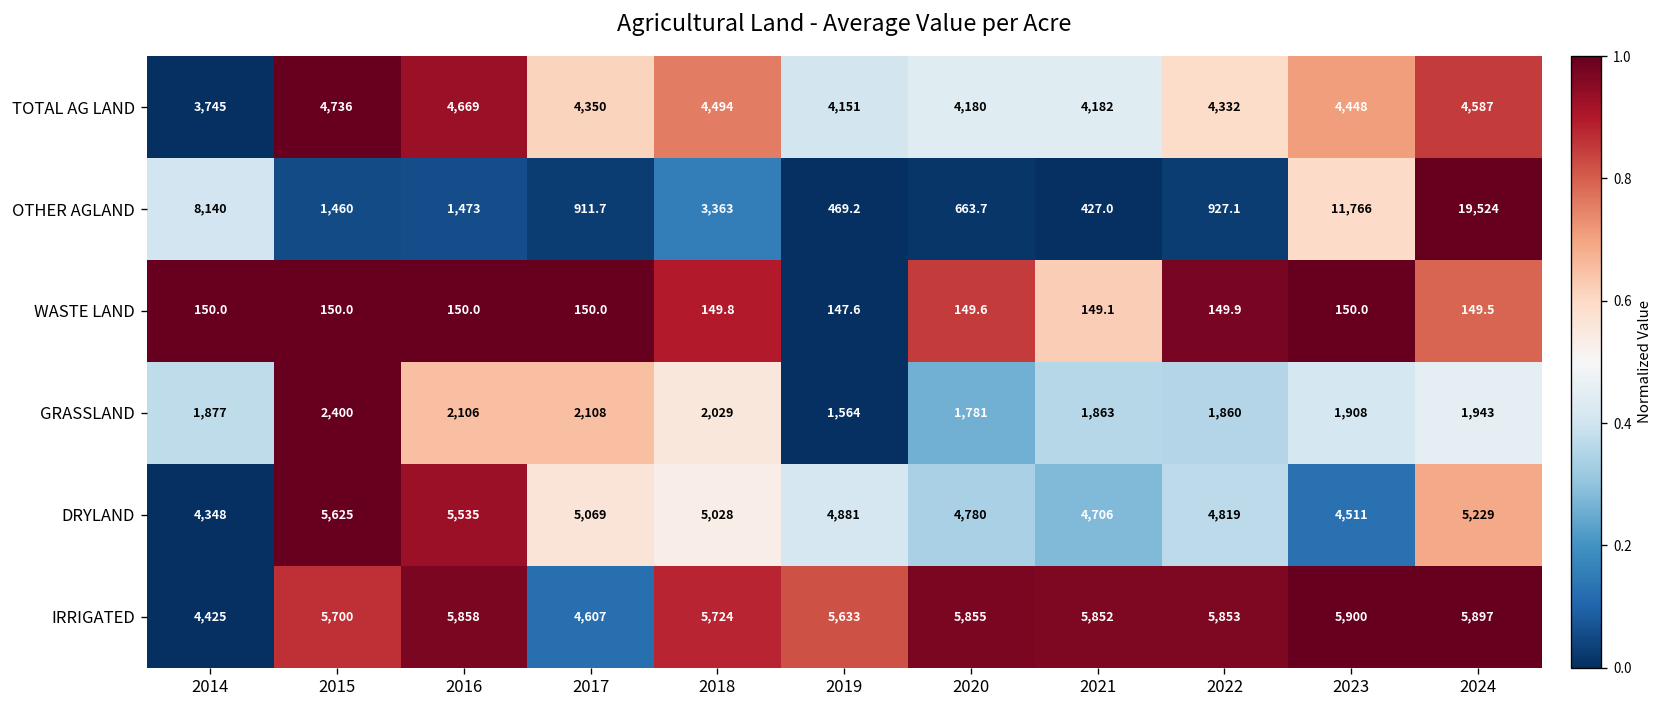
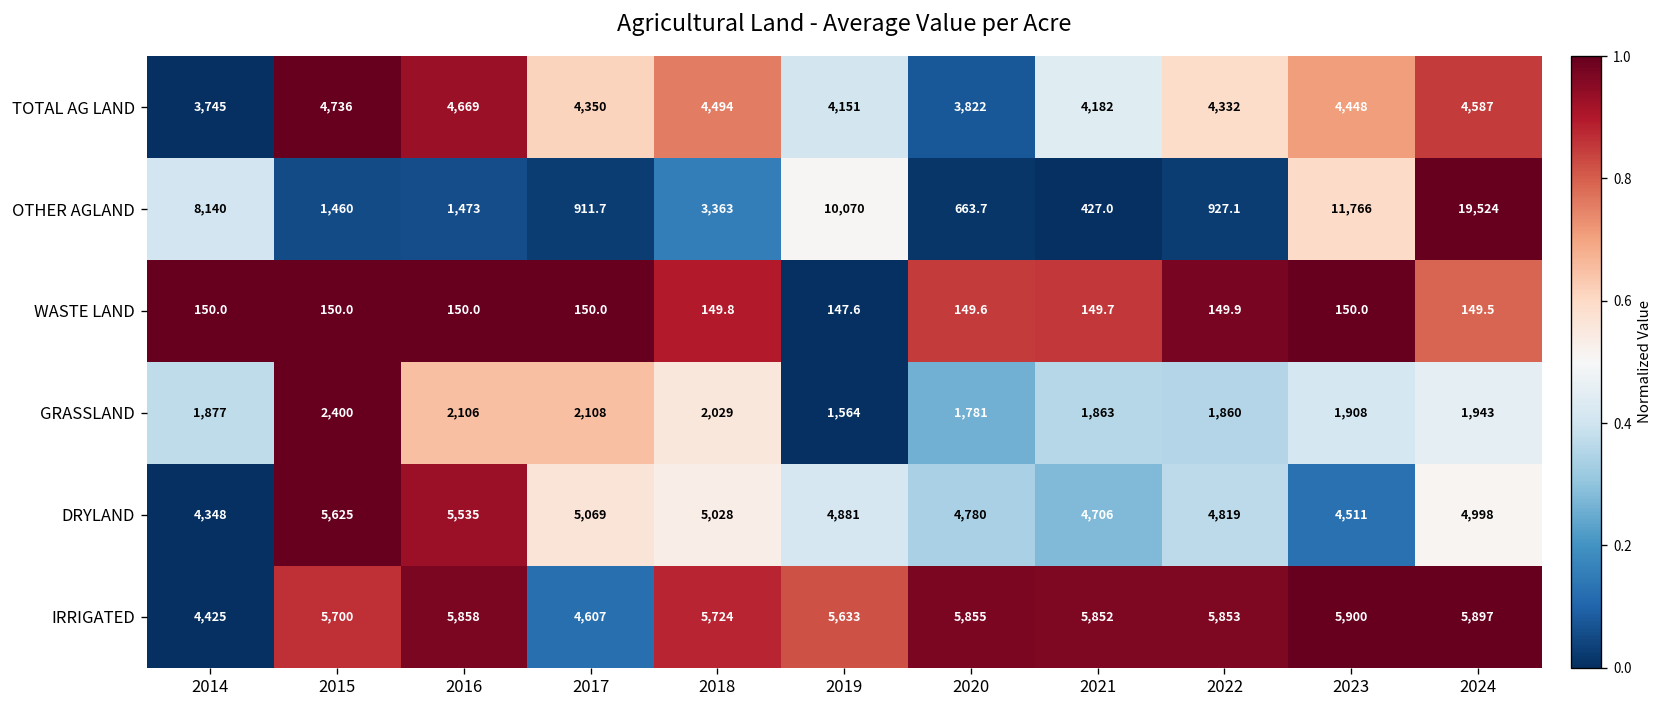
TOTAL AG LAND, 2020: 4,180 -> 3,822
OTHER AGLAND, 2019: 469.2 -> 10,070
WASTE LAND, 2021: 149.1 -> 149.7
DRYLAND, 2024: 5,229 -> 4,998
